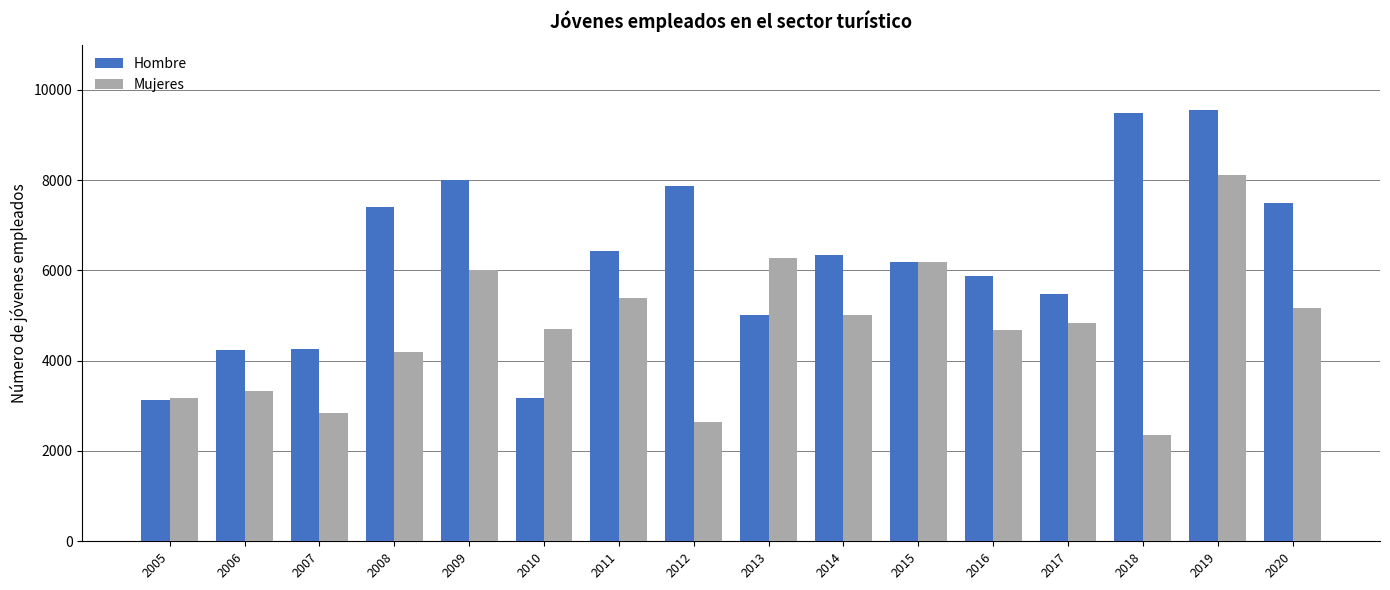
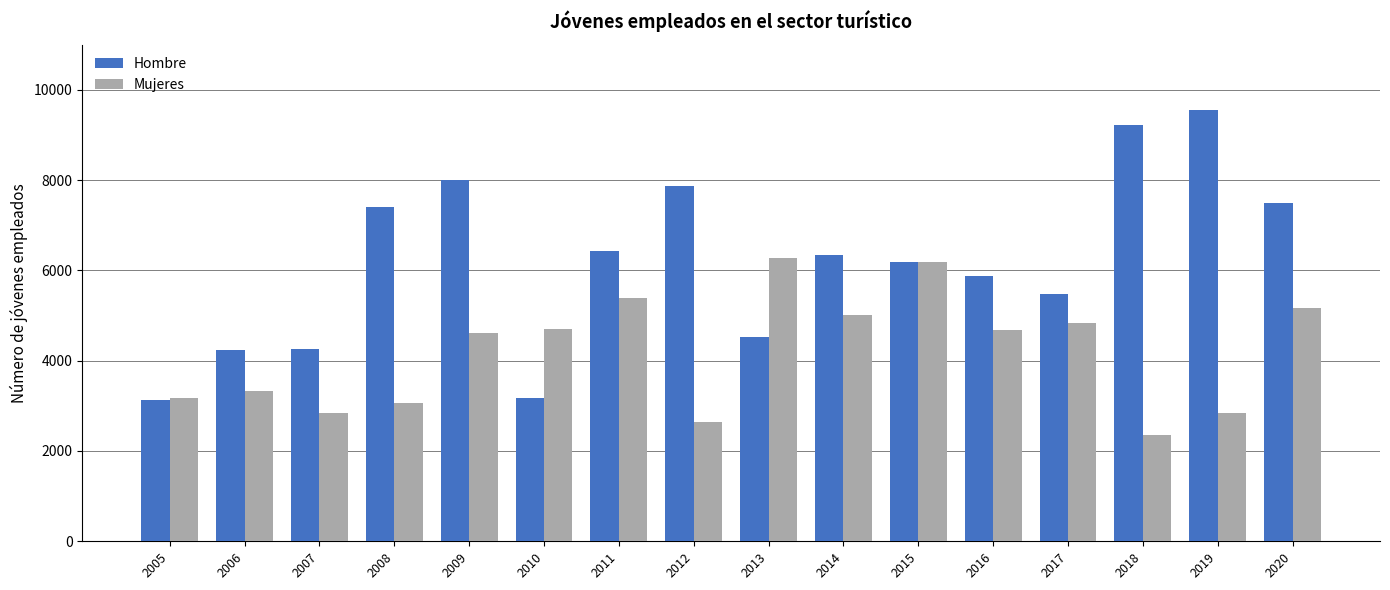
Mujeres, 2008: 4200 -> 3100
Mujeres, 2009: 6000 -> 4600
Hombre, 2013: 5000 -> 4500
Hombre, 2018: 9500 -> 9200
Mujeres, 2019: 8100 -> 2800
